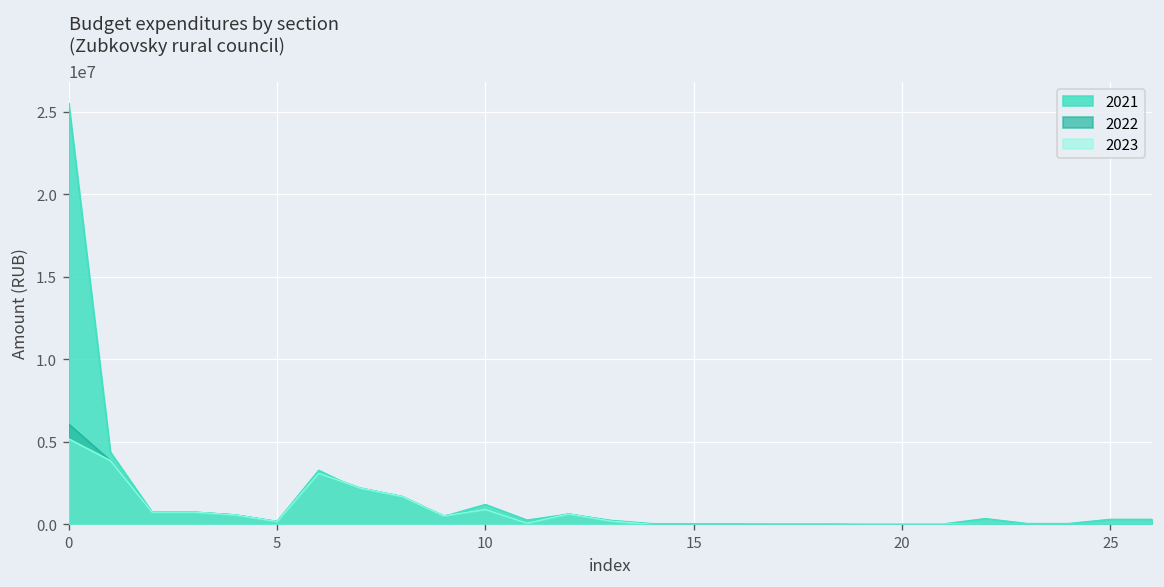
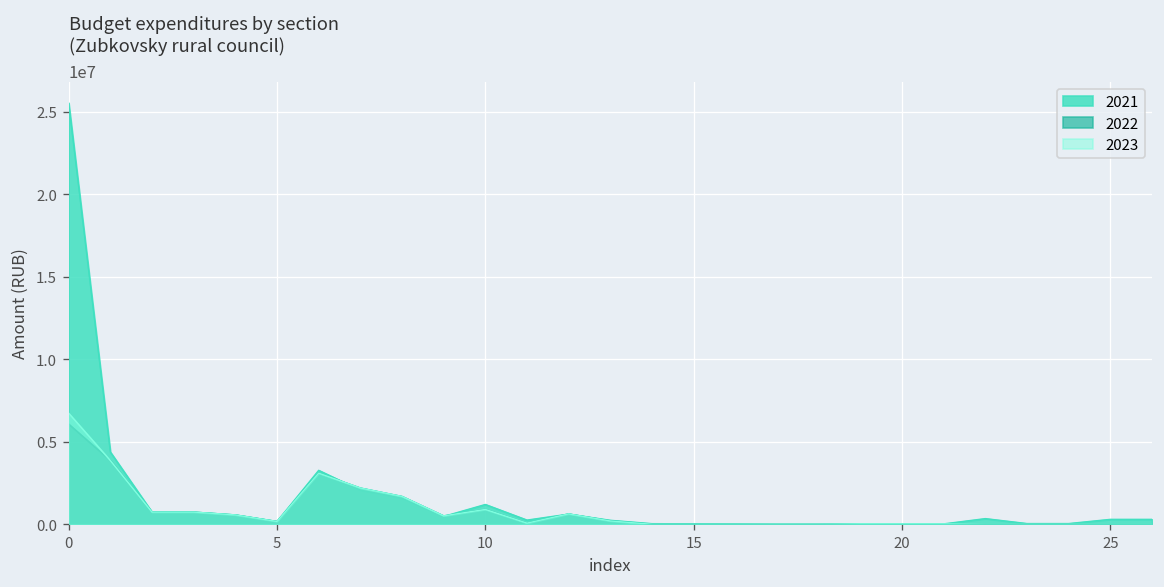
2023, 0: 5200000 -> 6700000
